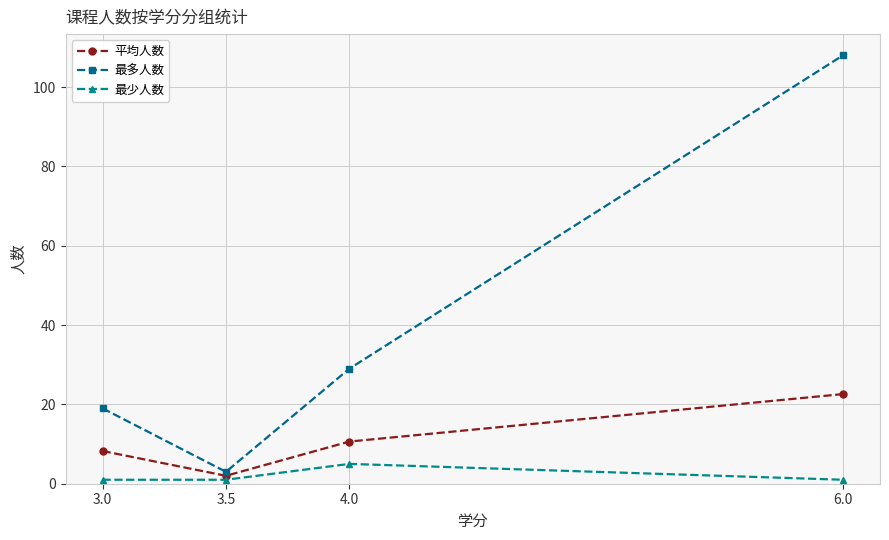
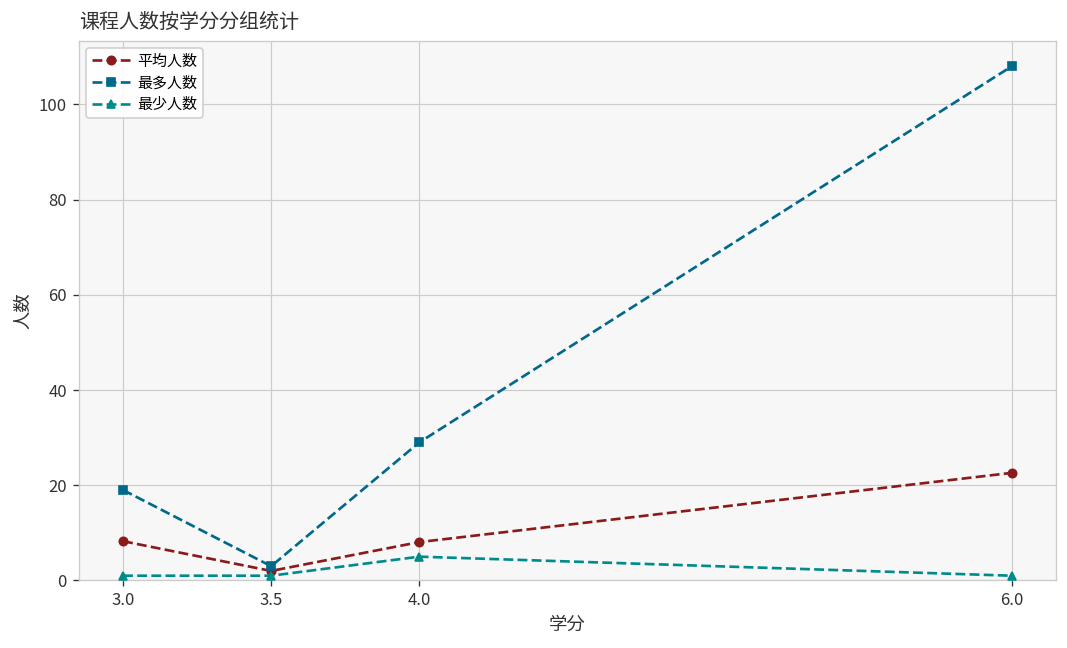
平均人数, 4.0: 11 -> 8
